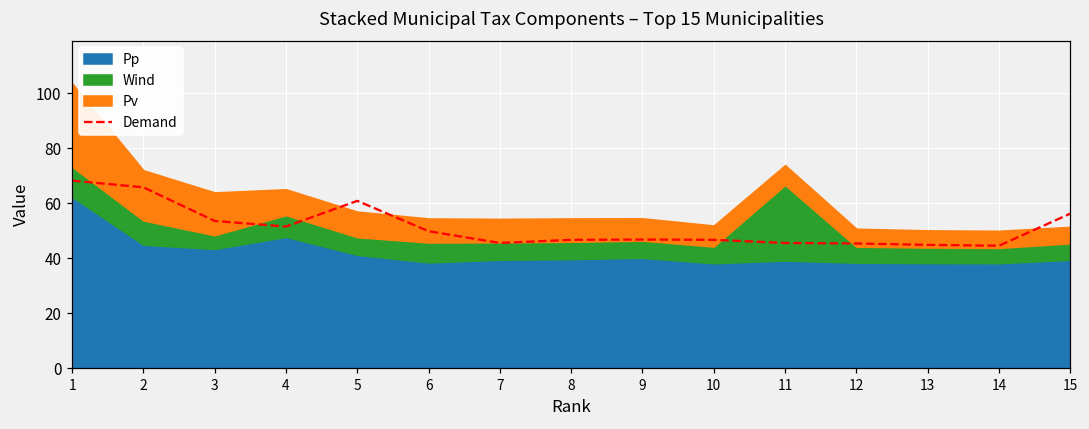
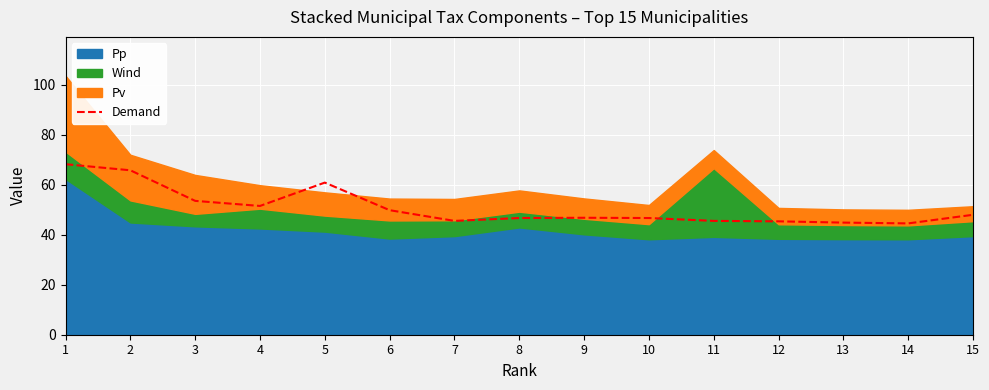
Pp, 4: 48 -> 43
Pp, 8: 40 -> 43
Demand, 15: 56 -> 48
